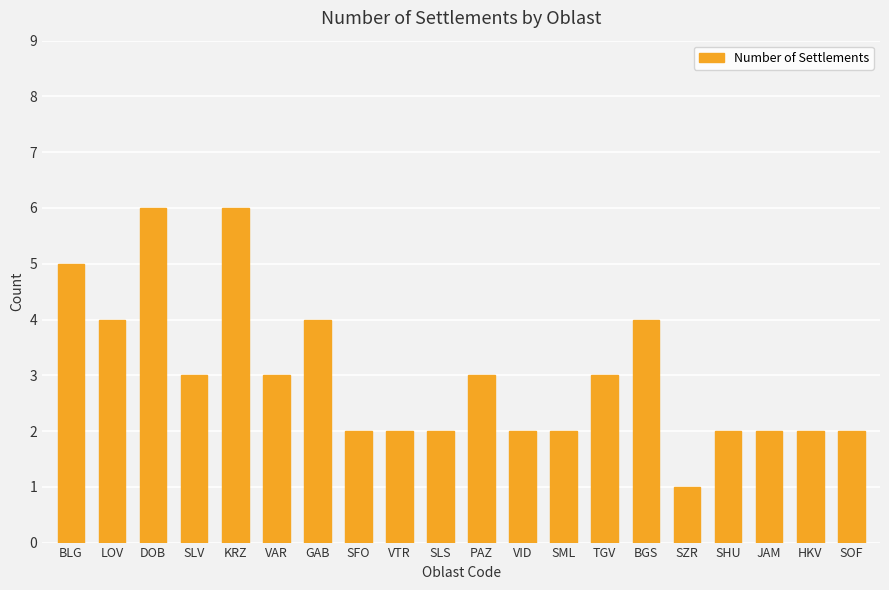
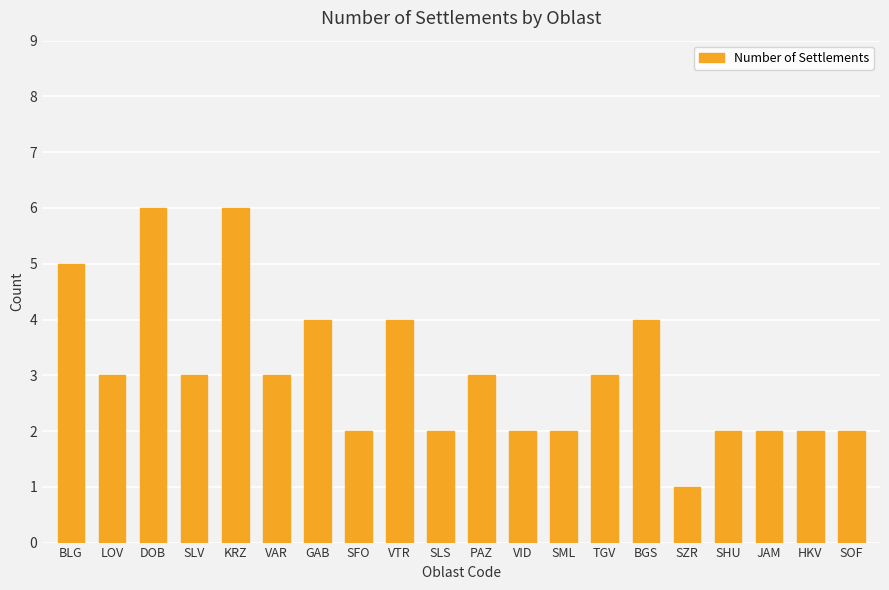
LOV: 4 -> 3
VTR: 2 -> 4
